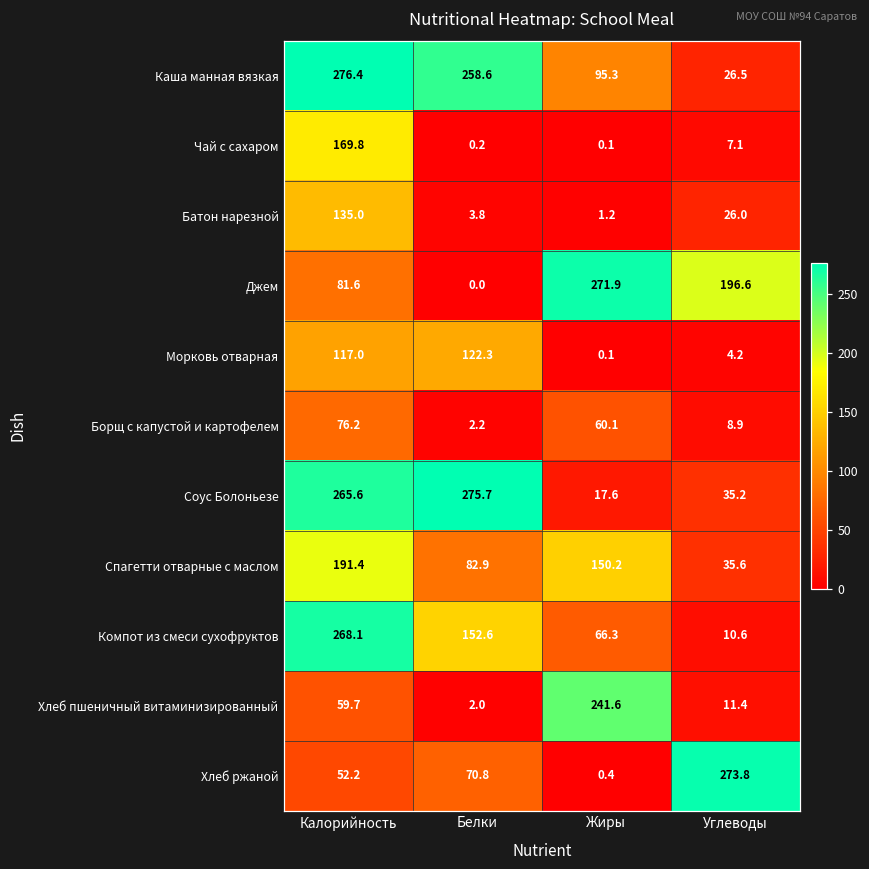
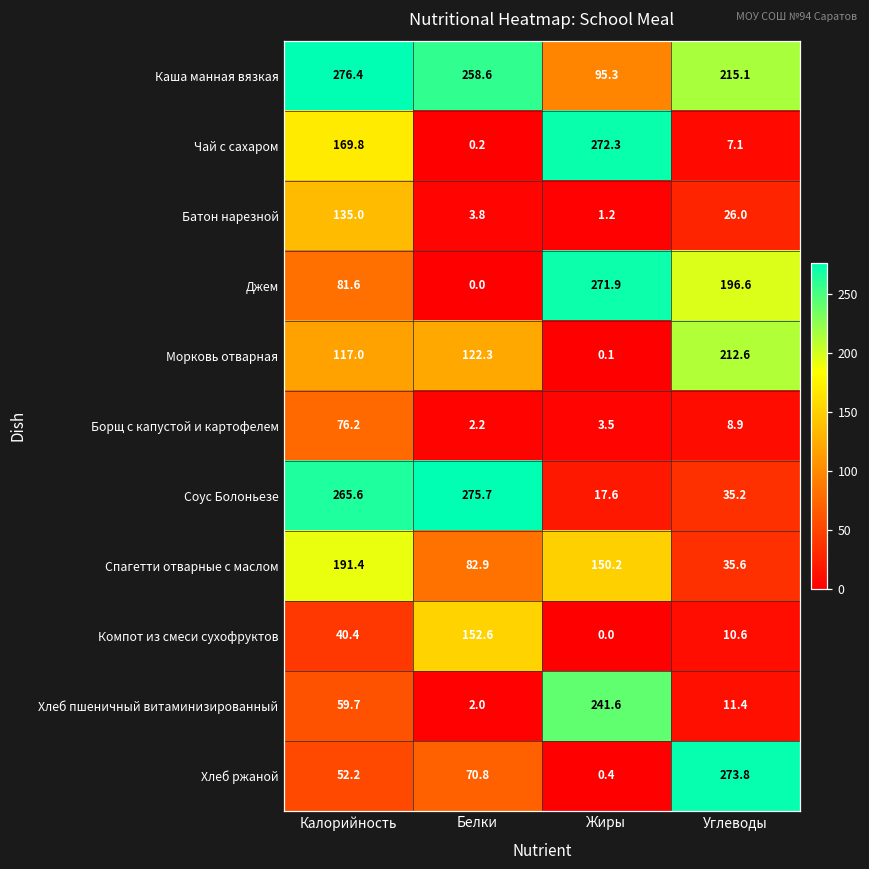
Каша манная вязкая, Углеводы: 26.5 -> 215.1
Чай с сахаром, Жиры: 0.1 -> 272.3
Морковь отварная, Углеводы: 4.2 -> 212.6
Борщ с капустой и картофелем, Жиры: 60.1 -> 3.5
Компот из смеси сухофруктов, Калорийность: 268.1 -> 40.4
Компот из смеси сухофруктов, Жиры: 66.3 -> 0.0
